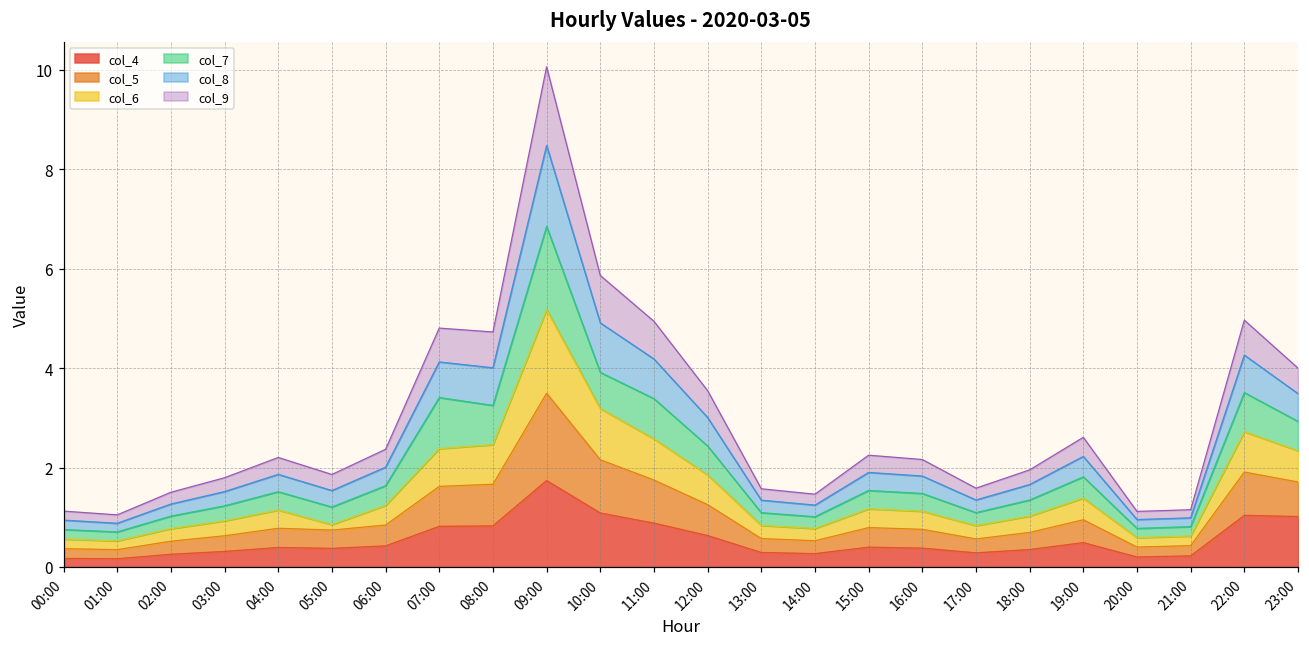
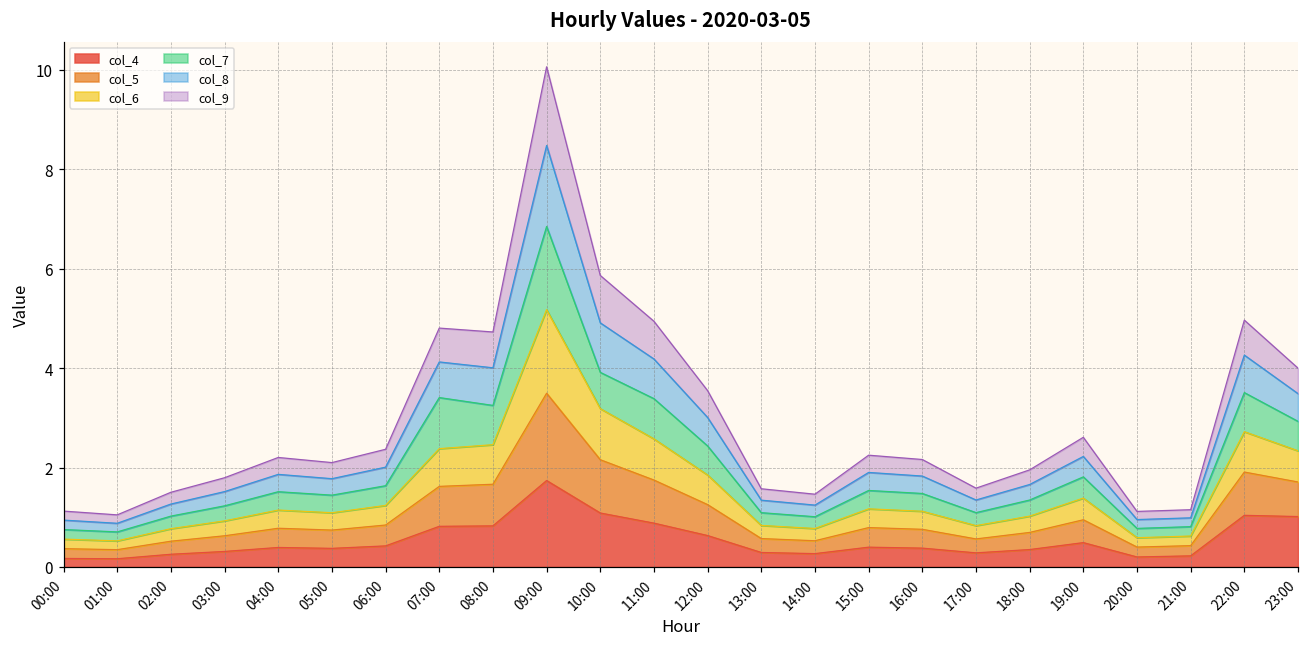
col_6, 05:00: 0.1 -> 0.3
